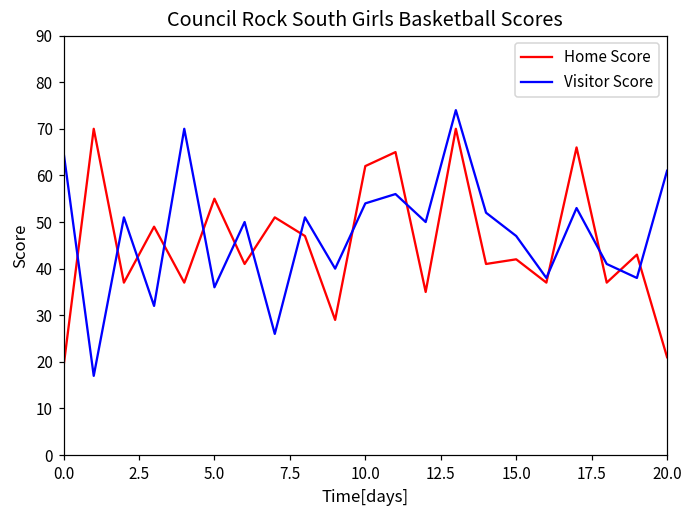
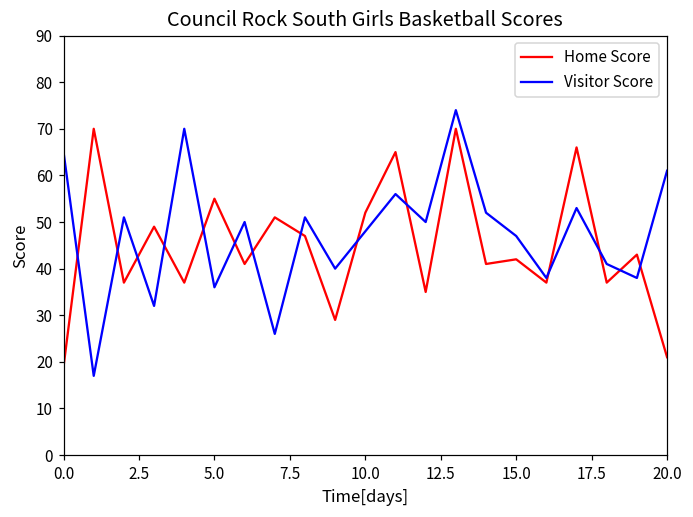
Home Score, 10.0: 62 -> 52
Visitor Score, 10.0: 54 -> 48
